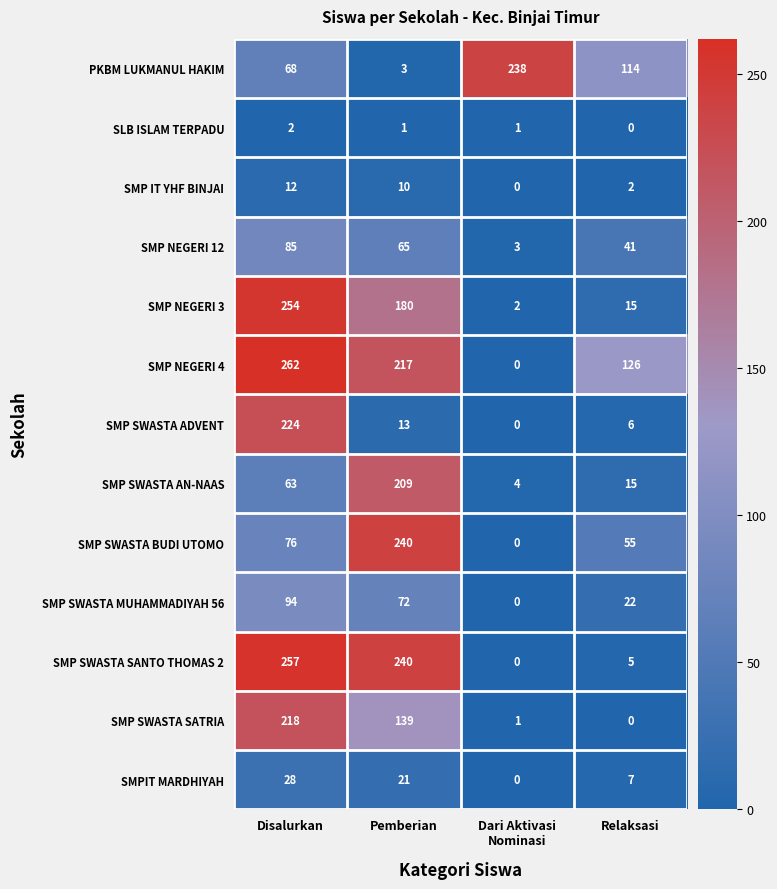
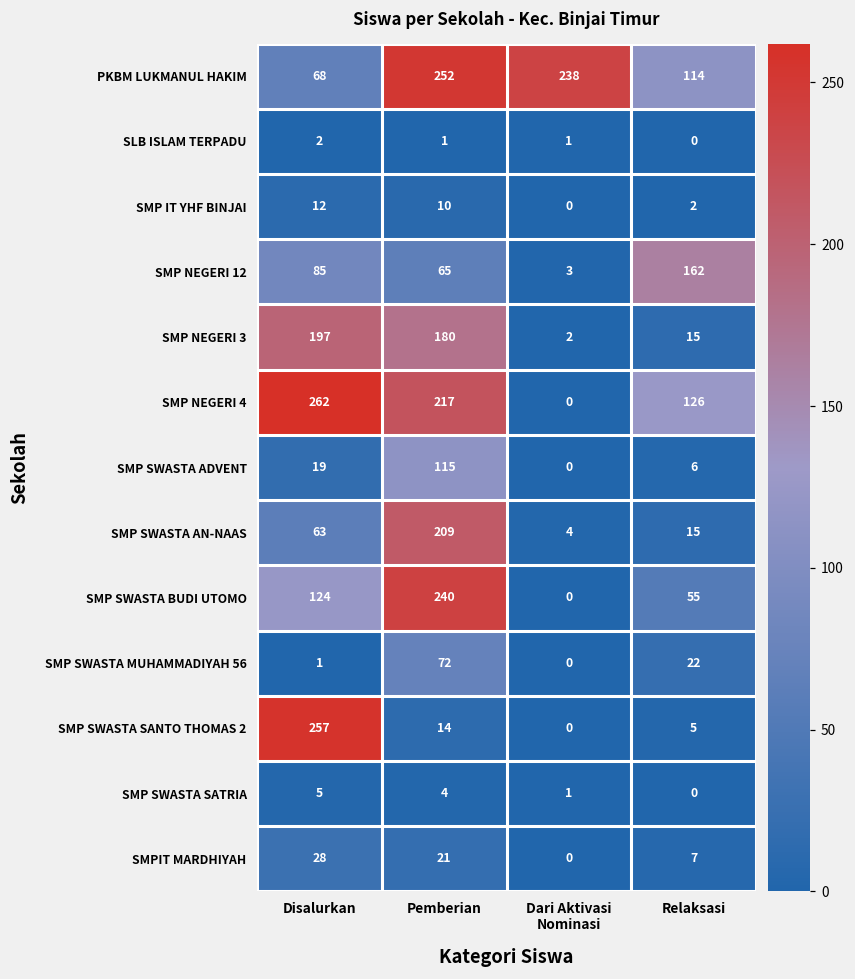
PKBM LUKMANUL HAKIM, Pemberian: 3 -> 252
SMP NEGERI 12, Relaksasi: 41 -> 162
SMP NEGERI 3, Disalurkan: 254 -> 197
SMP SWASTA ADVENT, Disalurkan: 224 -> 19
SMP SWASTA ADVENT, Pemberian: 13 -> 115
SMP SWASTA BUDI UTOMO, Disalurkan: 76 -> 124
SMP SWASTA MUHAMMADIYAH 56, Disalurkan: 94 -> 1
SMP SWASTA SANTO THOMAS 2, Pemberian: 240 -> 14
SMP SWASTA SATRIA, Disalurkan: 218 -> 5
SMP SWASTA SATRIA, Pemberian: 139 -> 4
